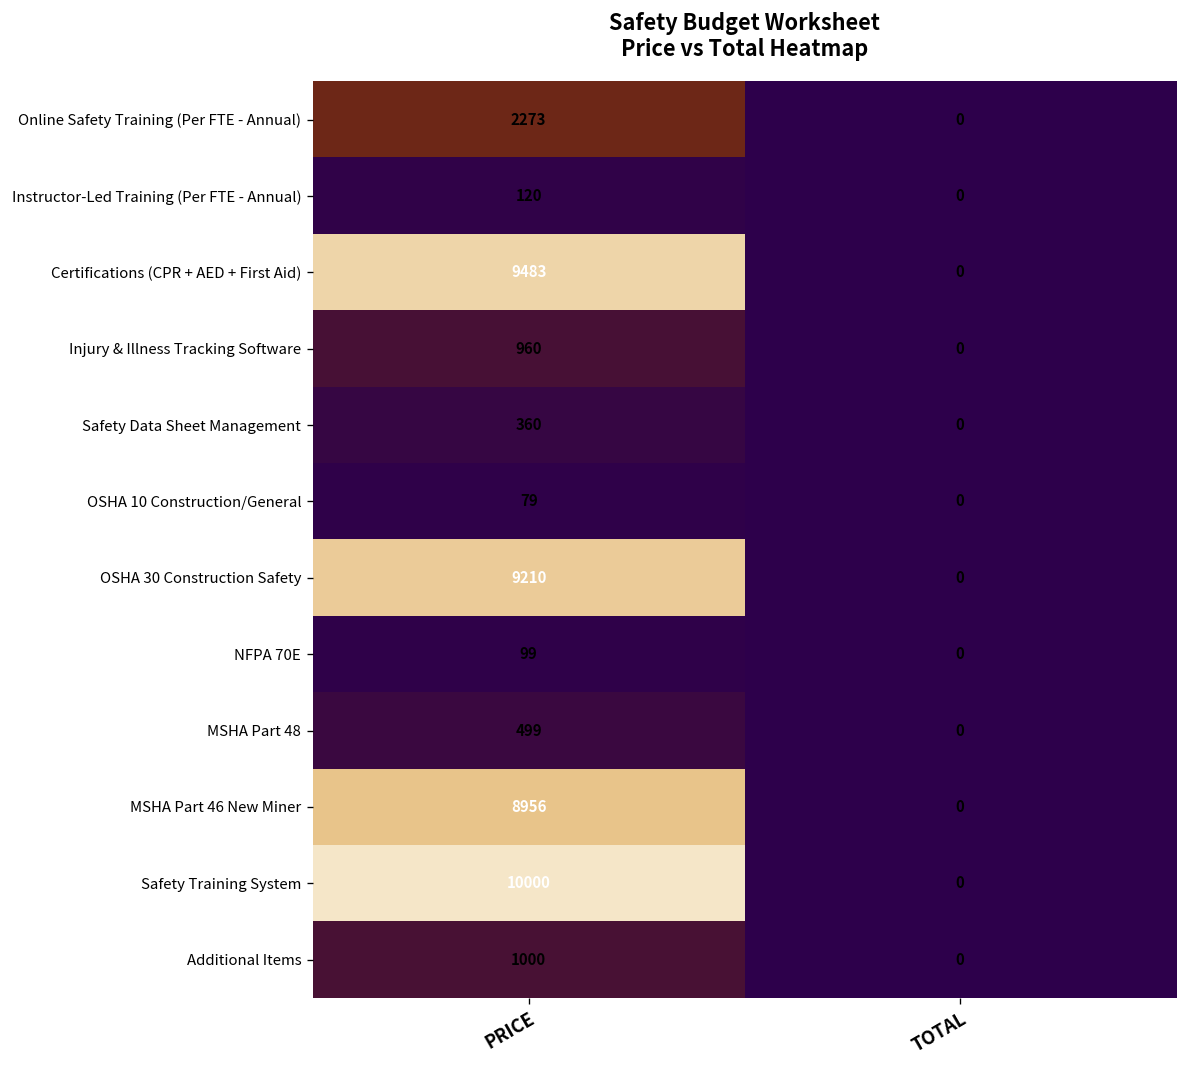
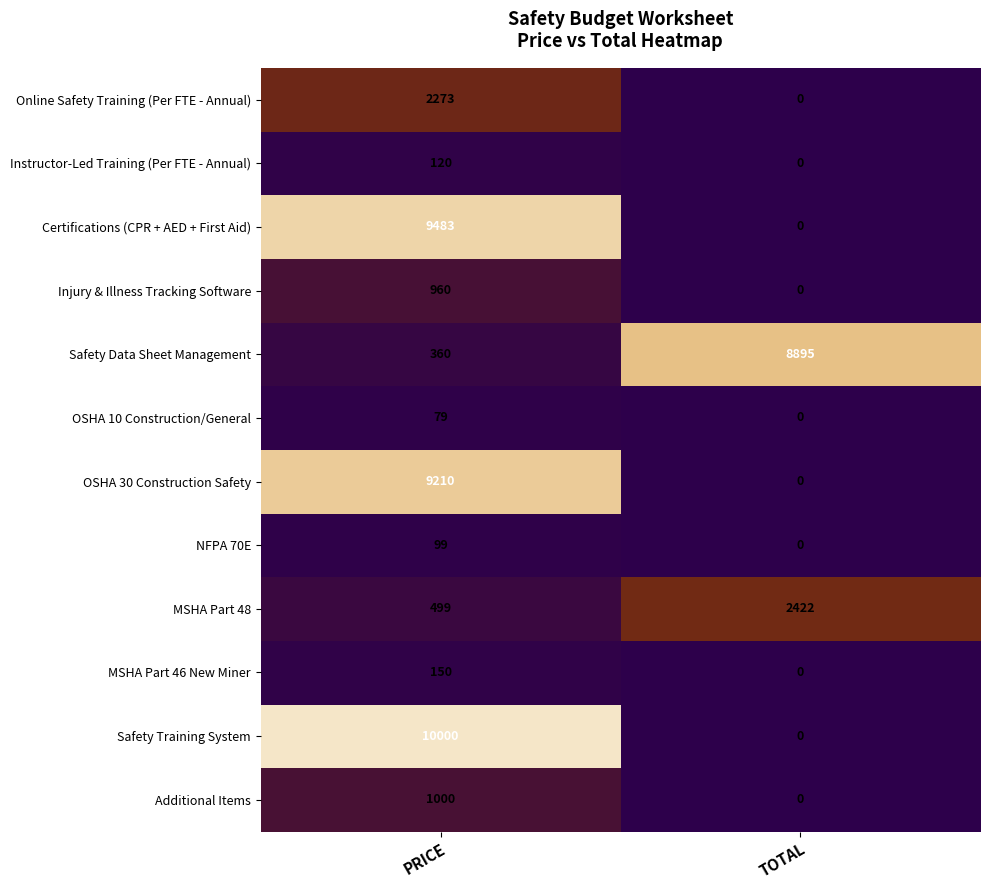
Safety Data Sheet Management, TOTAL: 0 -> 8895
MSHA Part 48, TOTAL: 0 -> 2422
MSHA Part 46 New Miner, PRICE: 8956 -> 150
